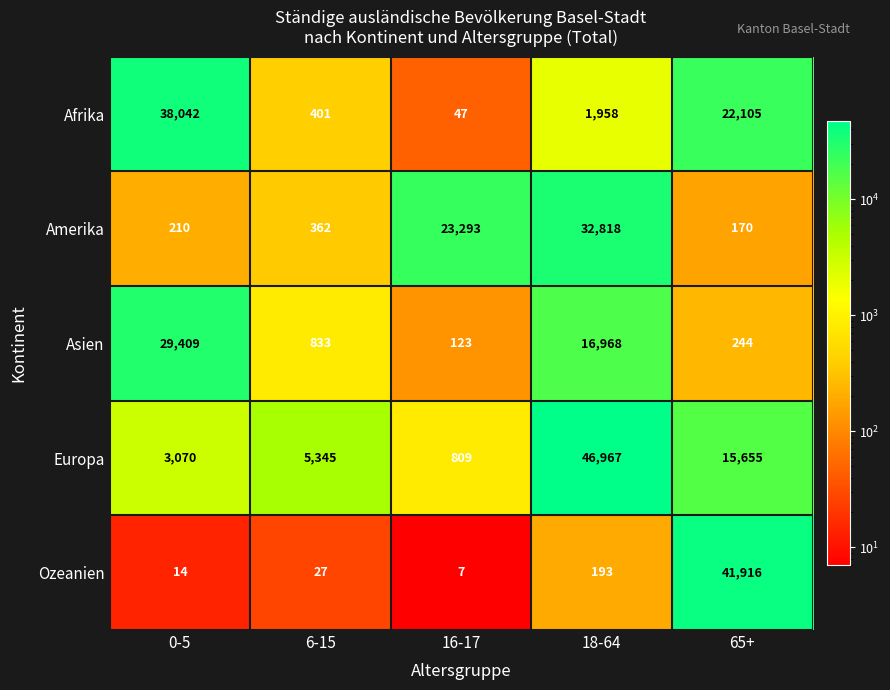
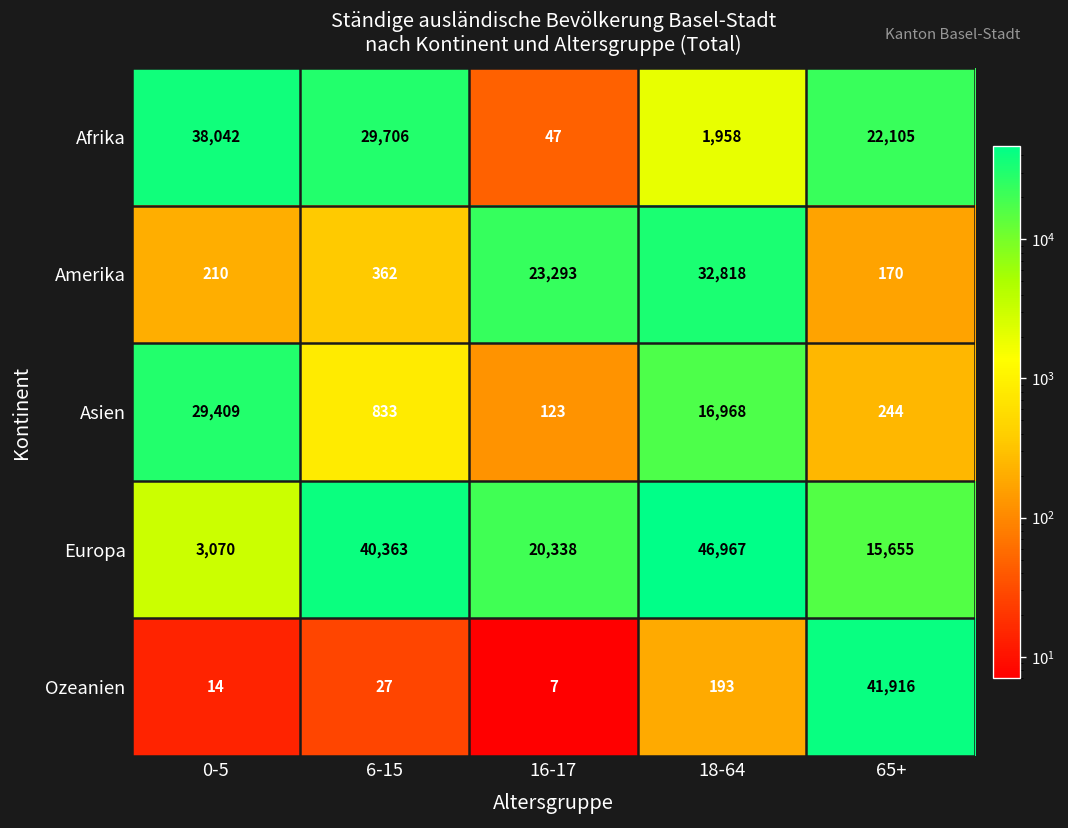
Afrika, 6-15: 401 -> 29,706
Europa, 6-15: 5,345 -> 40,363
Europa, 16-17: 809 -> 20,338
